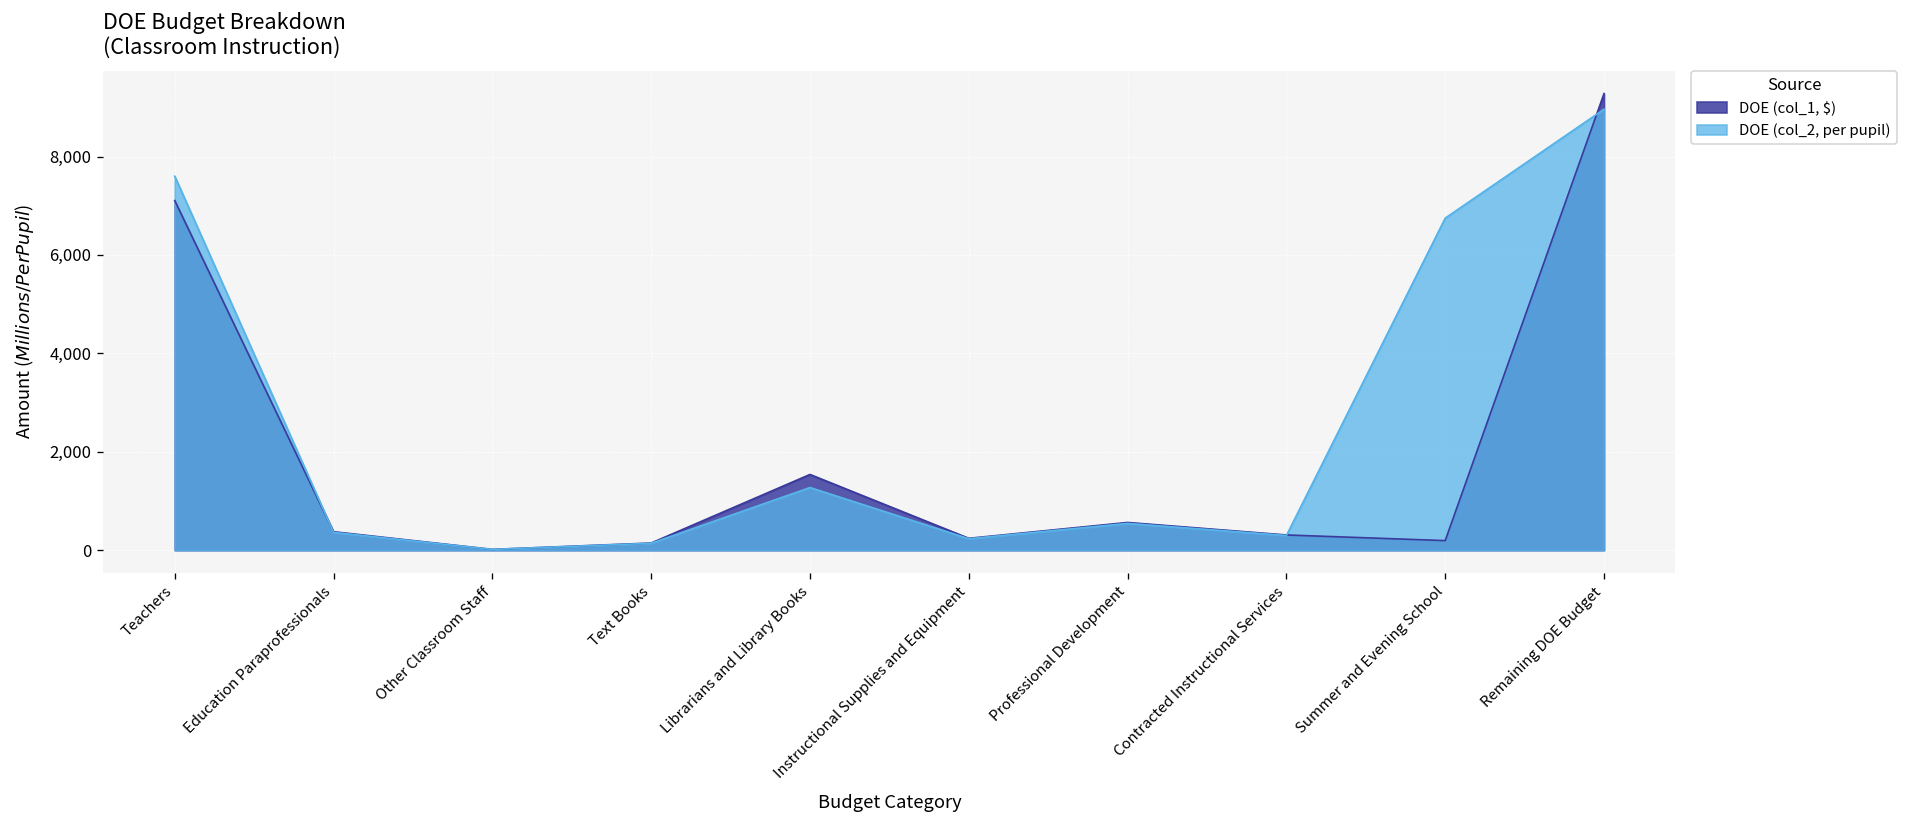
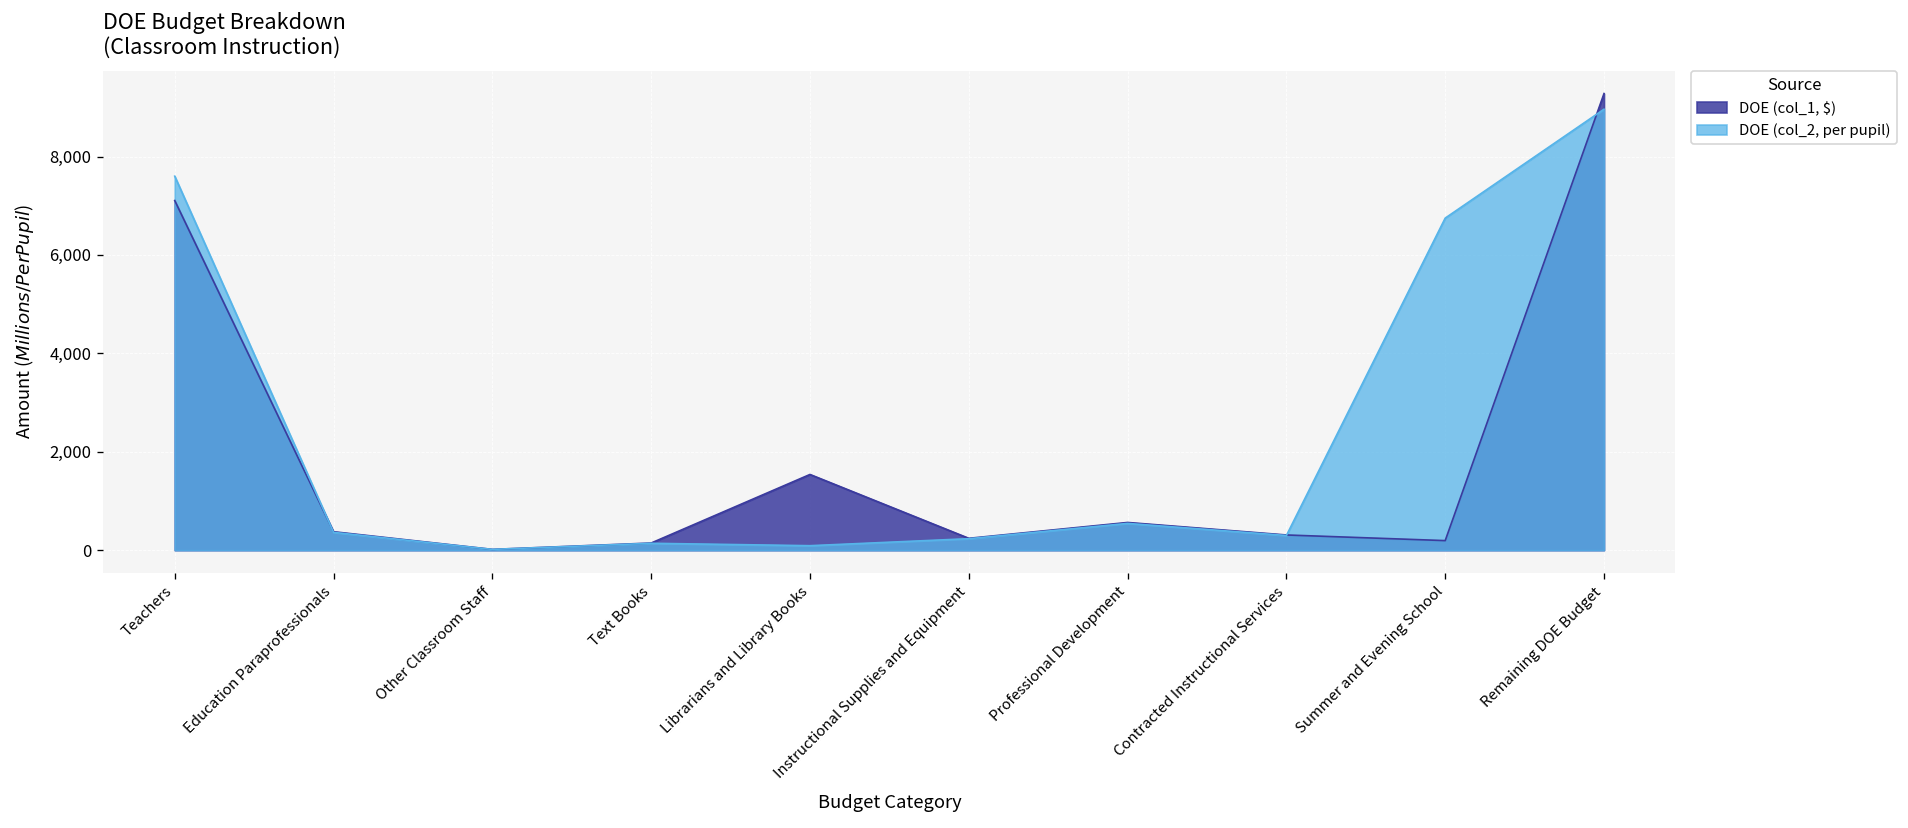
DOE (col_2, per pupil), Librarians and Library Books: 1,300 -> 100
